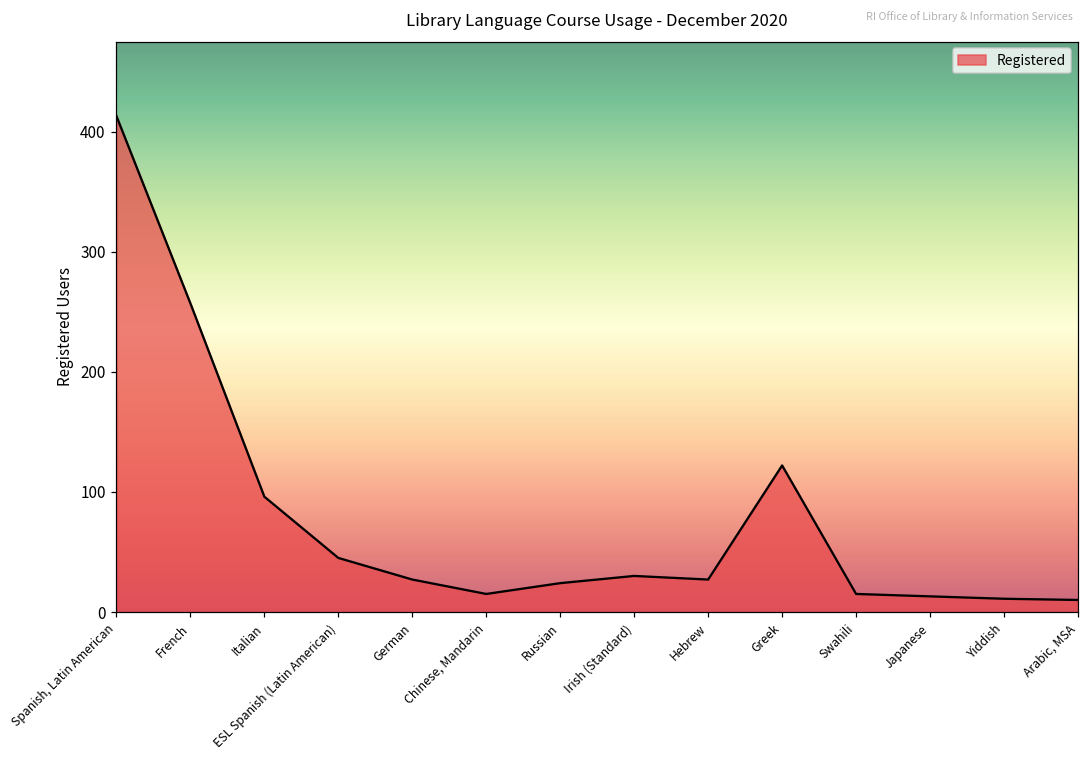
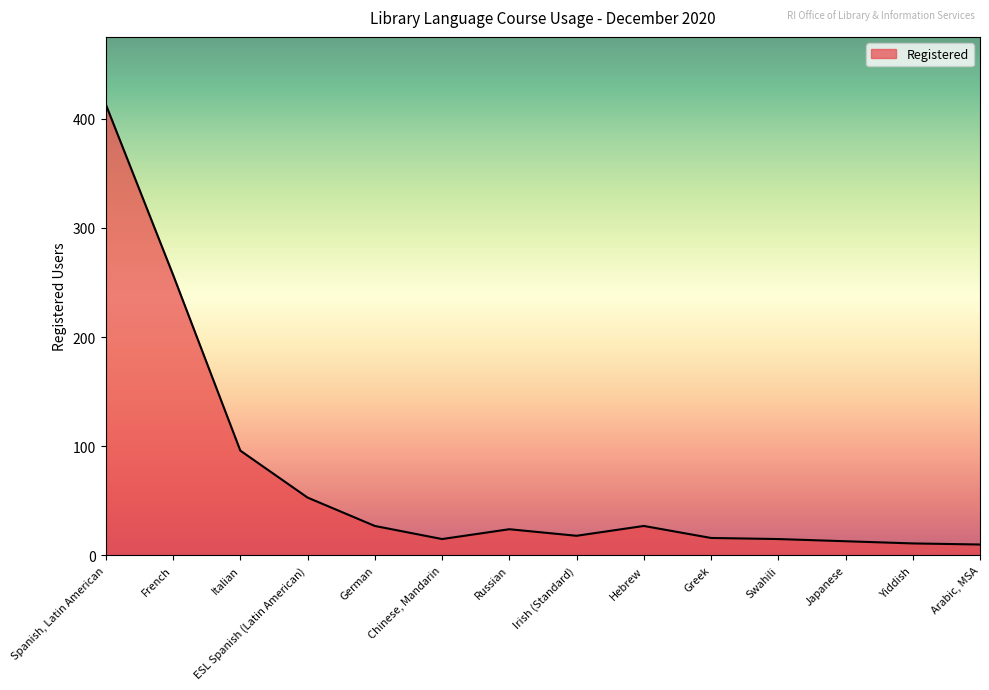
ESL Spanish (Latin American): 45 -> 53
Irish (Standard): 30 -> 18
Greek: 122 -> 16
